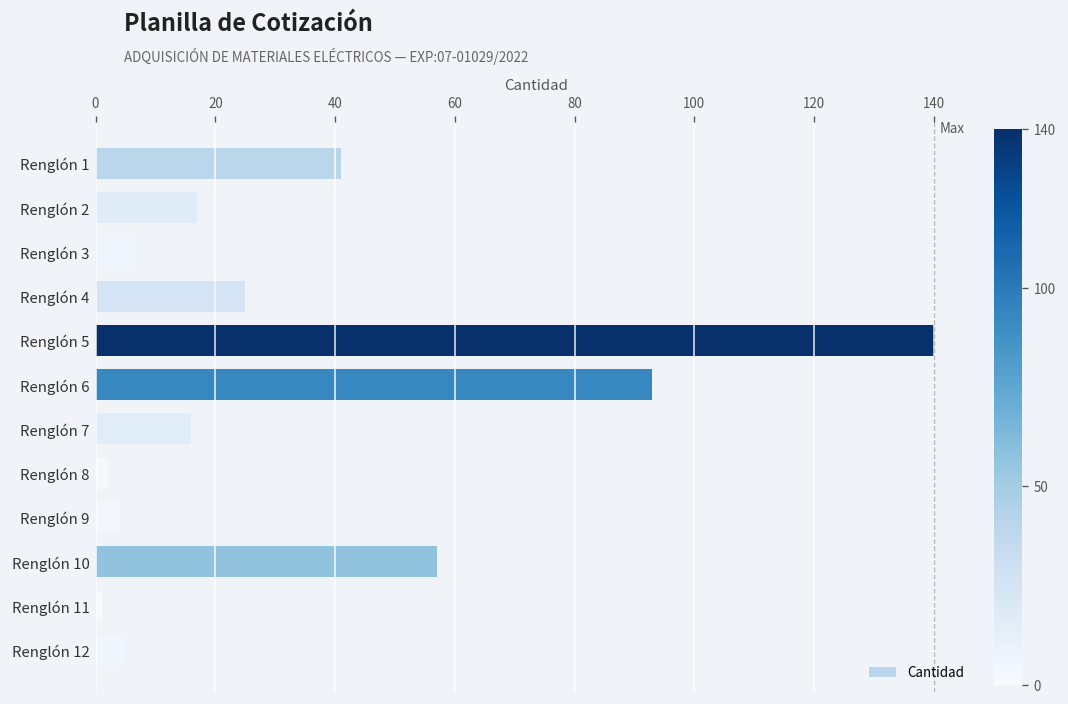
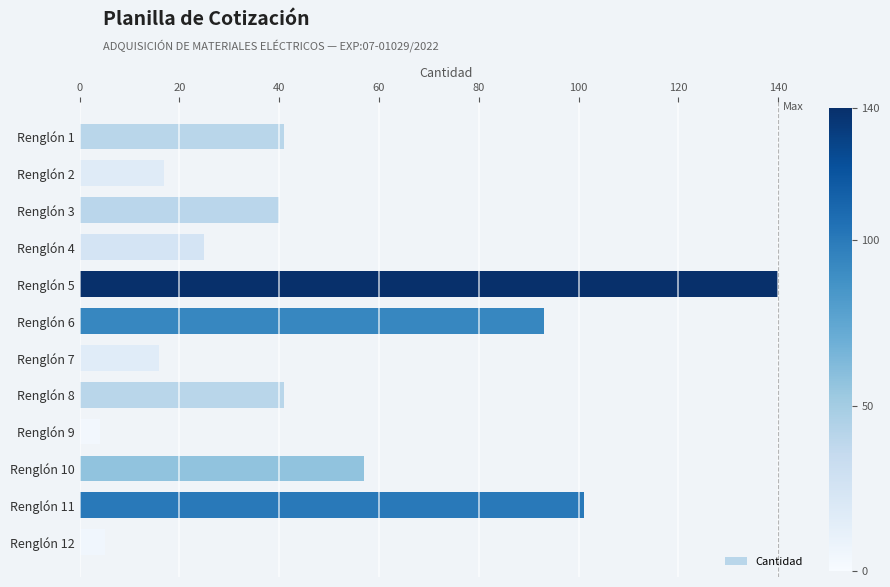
Renglón 3: 7 -> 40
Renglón 8: 2 -> 41
Renglón 11: 1 -> 101
